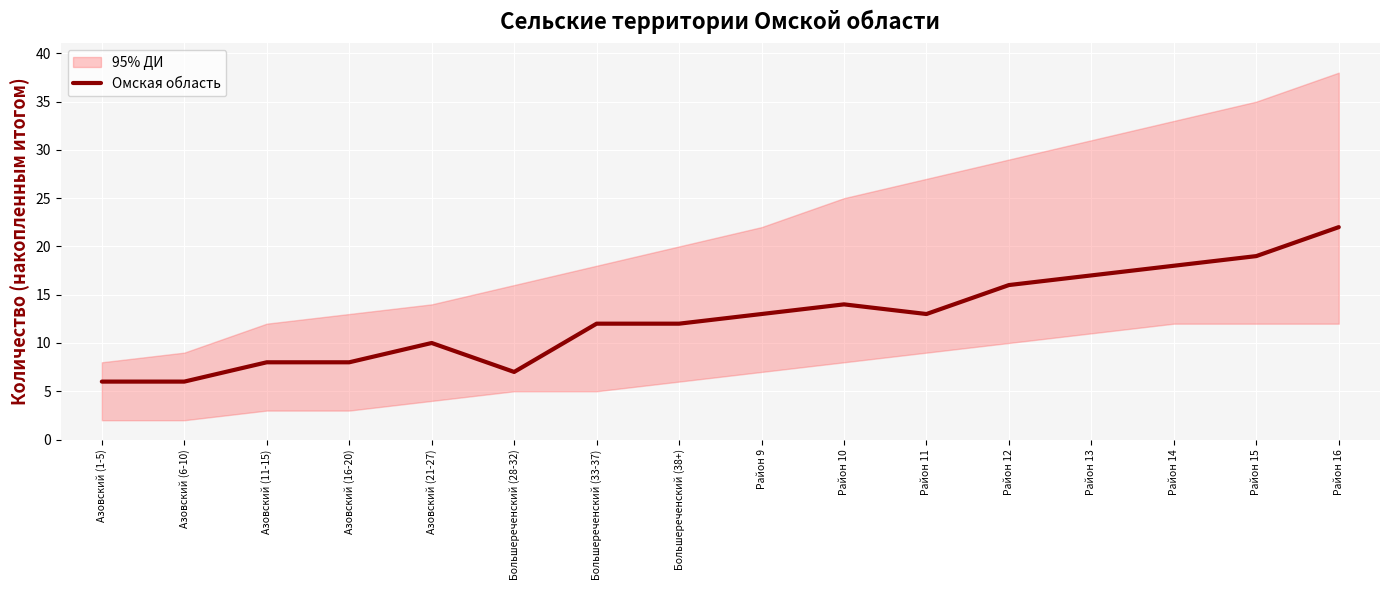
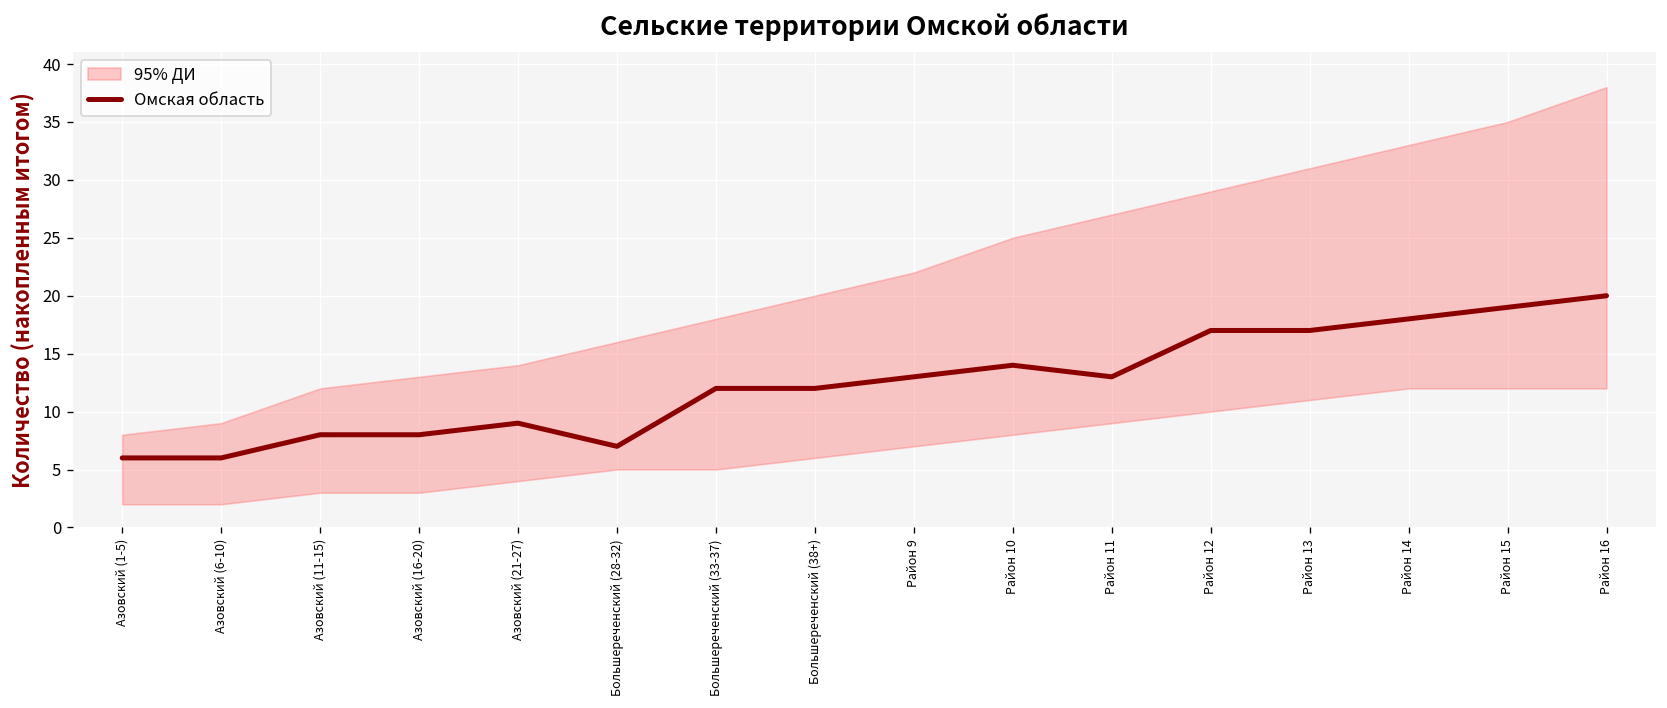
Омская область, Азовский (21-27): 10 -> 9
Омская область, Район 12: 16 -> 17
Омская область, Район 16: 22 -> 20
